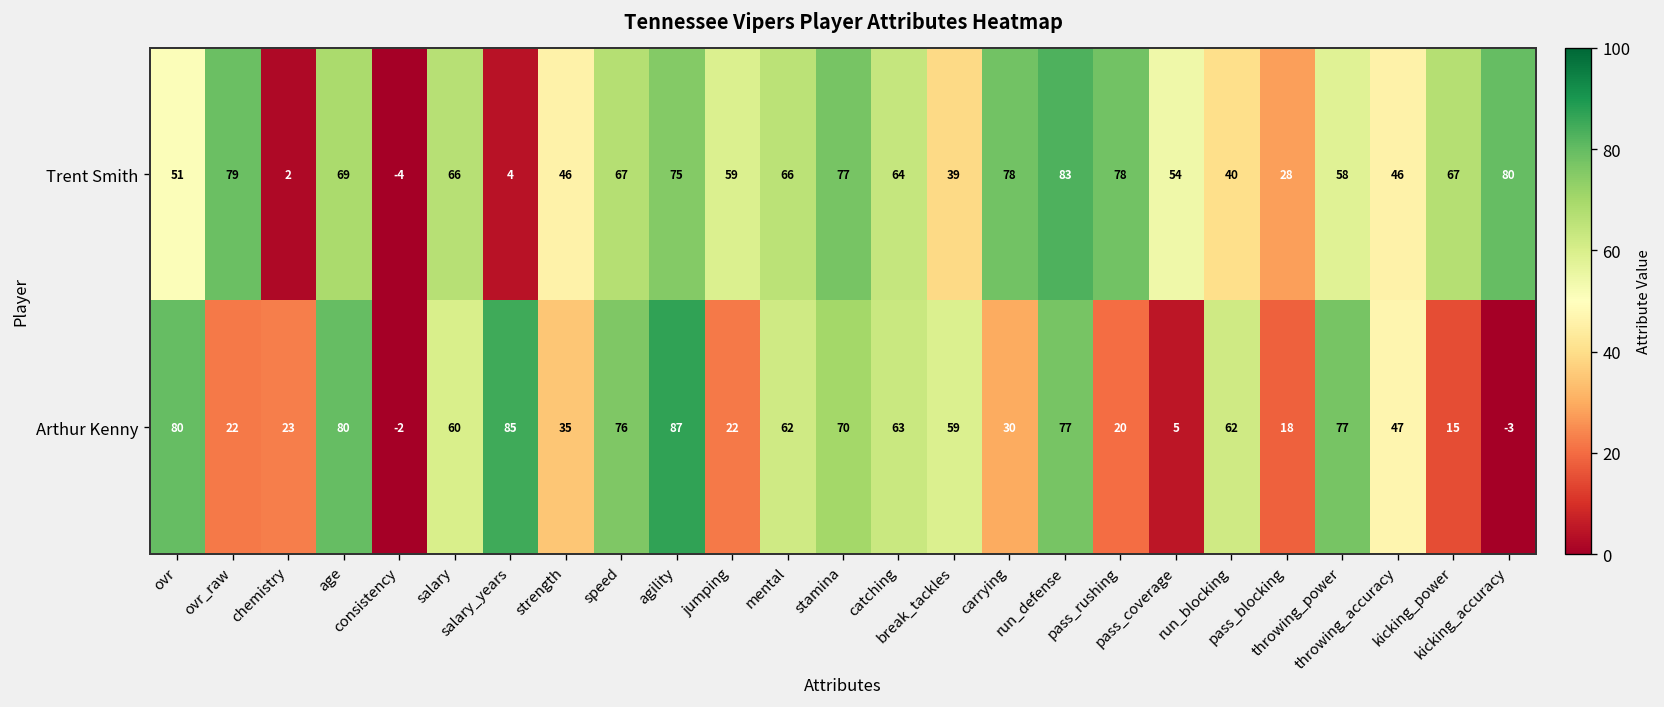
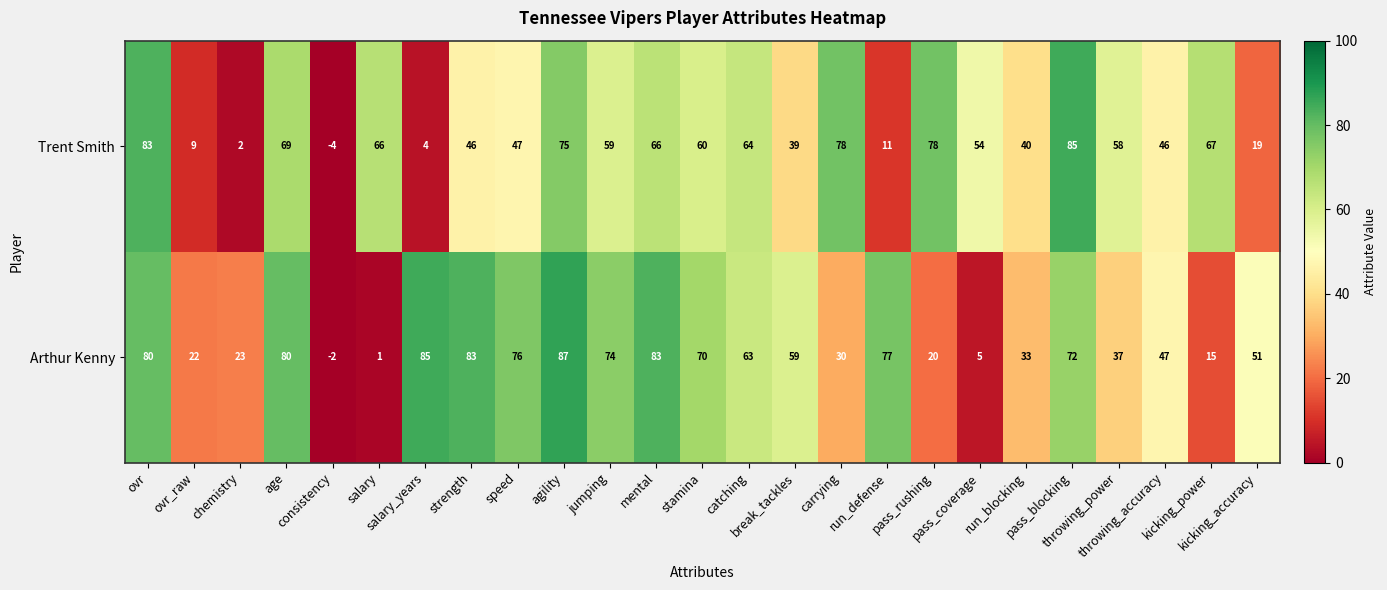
Trent Smith, ovr: 51 -> 83
Trent Smith, ovr_raw: 79 -> 9
Trent Smith, speed: 67 -> 47
Trent Smith, stamina: 77 -> 60
Trent Smith, run_defense: 83 -> 11
Trent Smith, pass_blocking: 28 -> 85
Trent Smith, kicking_accuracy: 80 -> 19
Arthur Kenny, salary: 60 -> 1
Arthur Kenny, strength: 35 -> 83
Arthur Kenny, jumping: 22 -> 74
Arthur Kenny, mental: 62 -> 83
Arthur Kenny, run_blocking: 62 -> 33
Arthur Kenny, pass_blocking: 18 -> 72
Arthur Kenny, throwing_power: 77 -> 37
Arthur Kenny, kicking_accuracy: -3 -> 51
